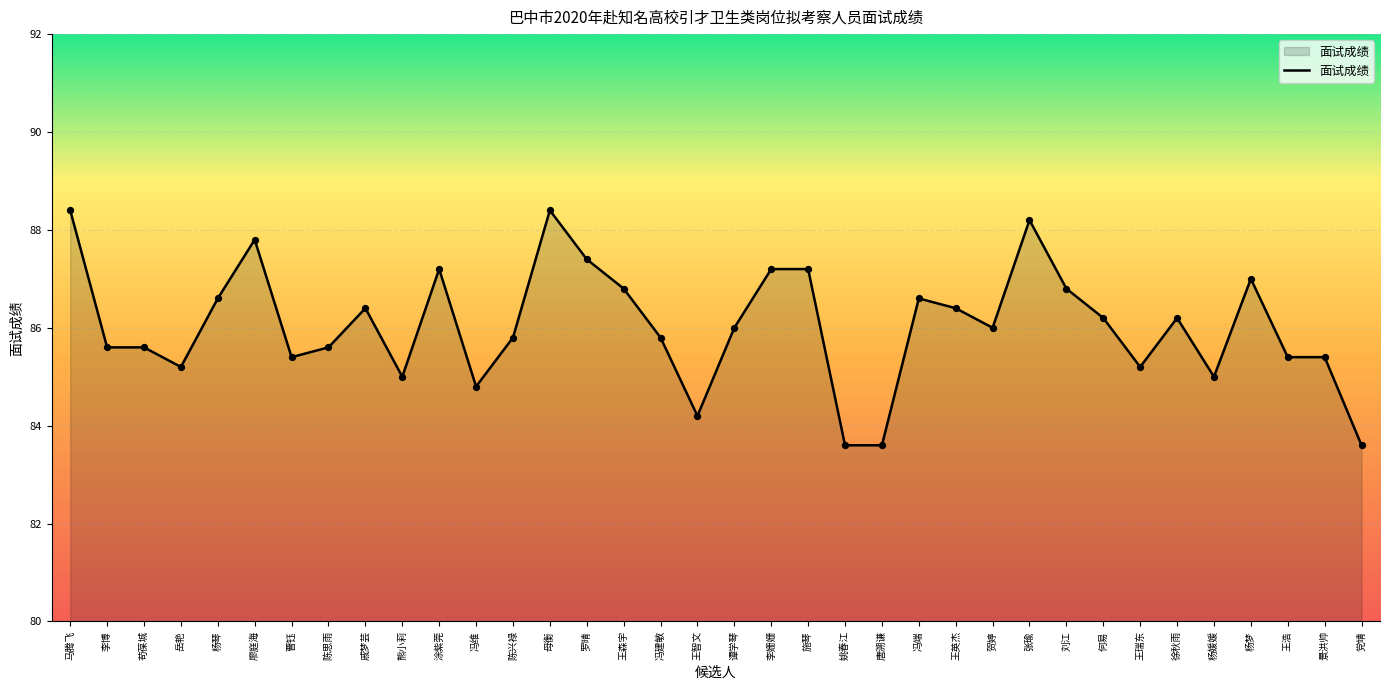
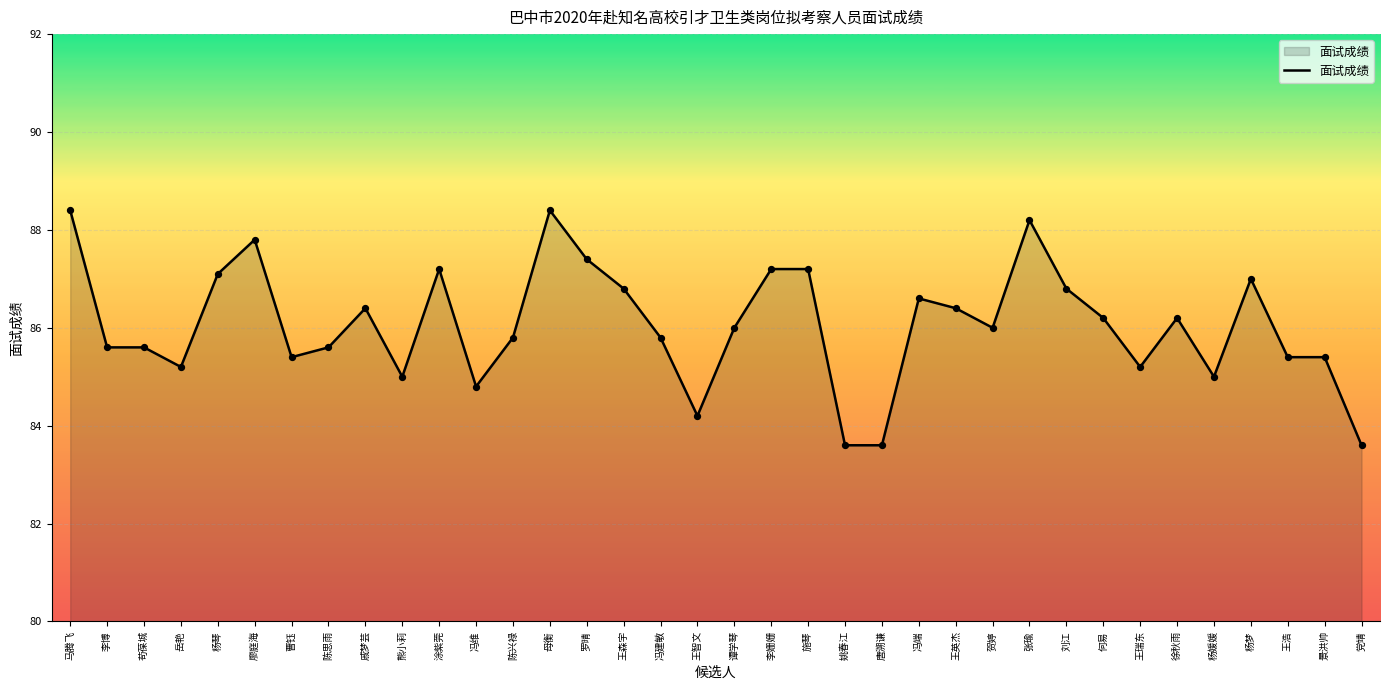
杨琴: 86.6 -> 87.1
